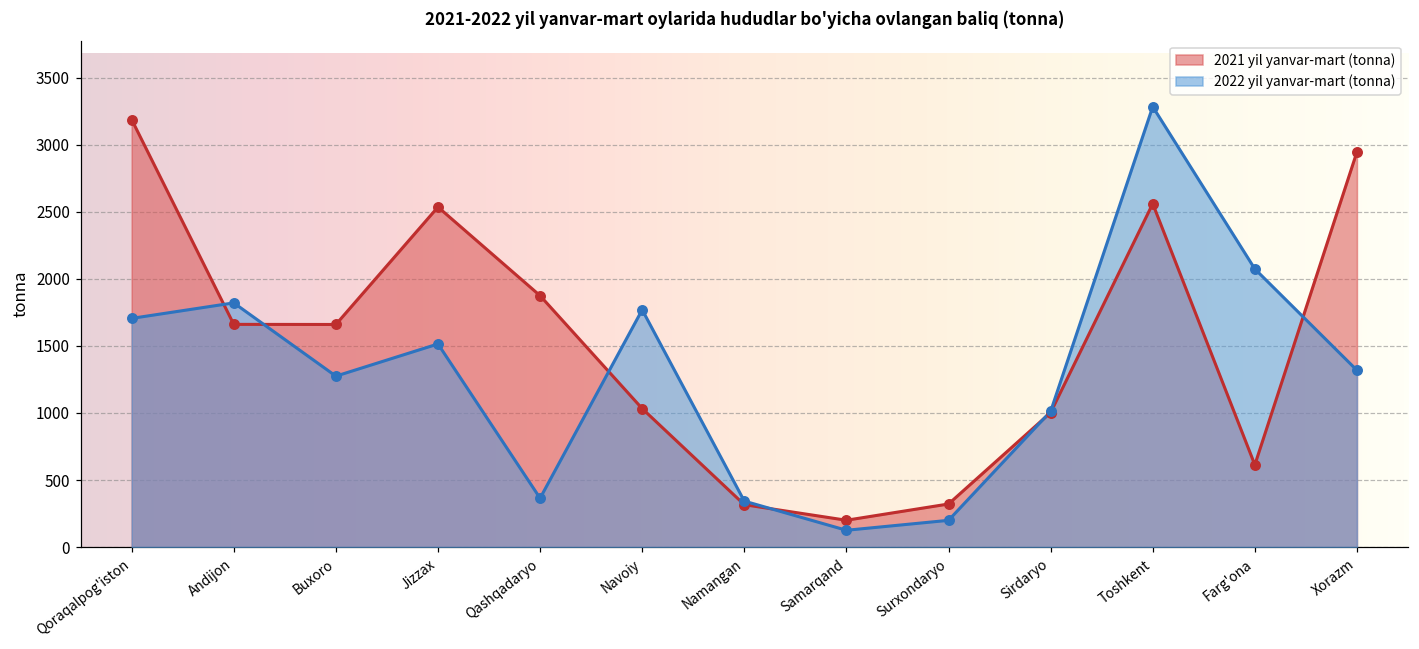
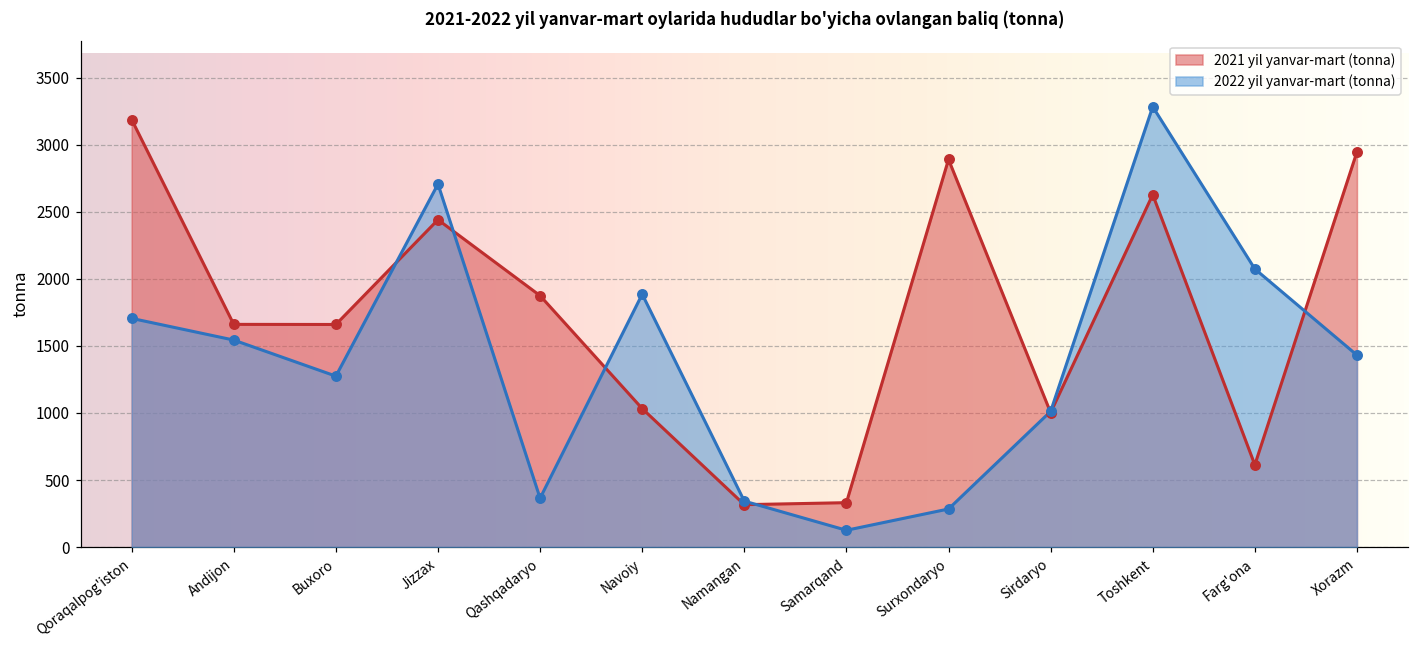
2022 yil yanvar-mart (tonna), Andijon: 1820 -> 1540
2021 yil yanvar-mart (tonna), Jizzax: 2540 -> 2440
2022 yil yanvar-mart (tonna), Jizzax: 1510 -> 2710
2022 yil yanvar-mart (tonna), Navoiy: 1770 -> 1890
2021 yil yanvar-mart (tonna), Samarqand: 200 -> 330
2021 yil yanvar-mart (tonna), Surxondaryo: 320 -> 2890
2022 yil yanvar-mart (tonna), Surxondaryo: 200 -> 280
2021 yil yanvar-mart (tonna), Toshkent: 2560 -> 2630
2022 yil yanvar-mart (tonna), Xorazm: 1320 -> 1430
